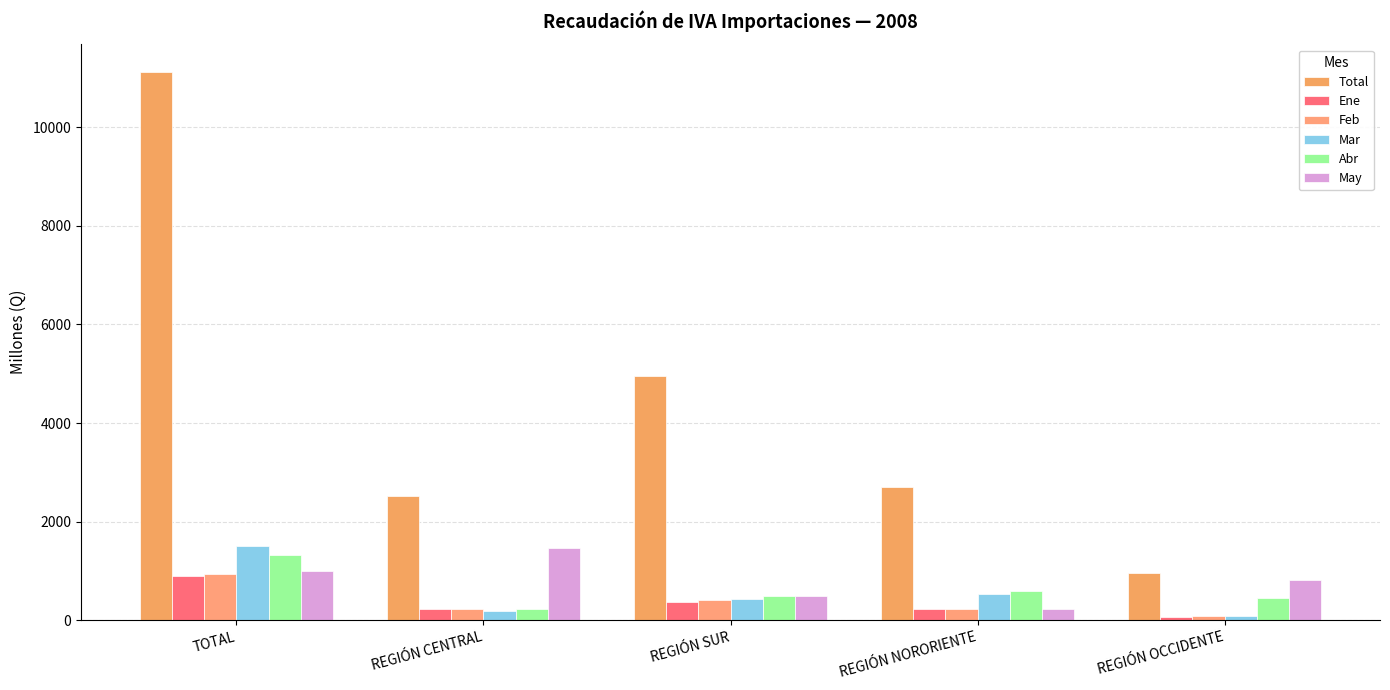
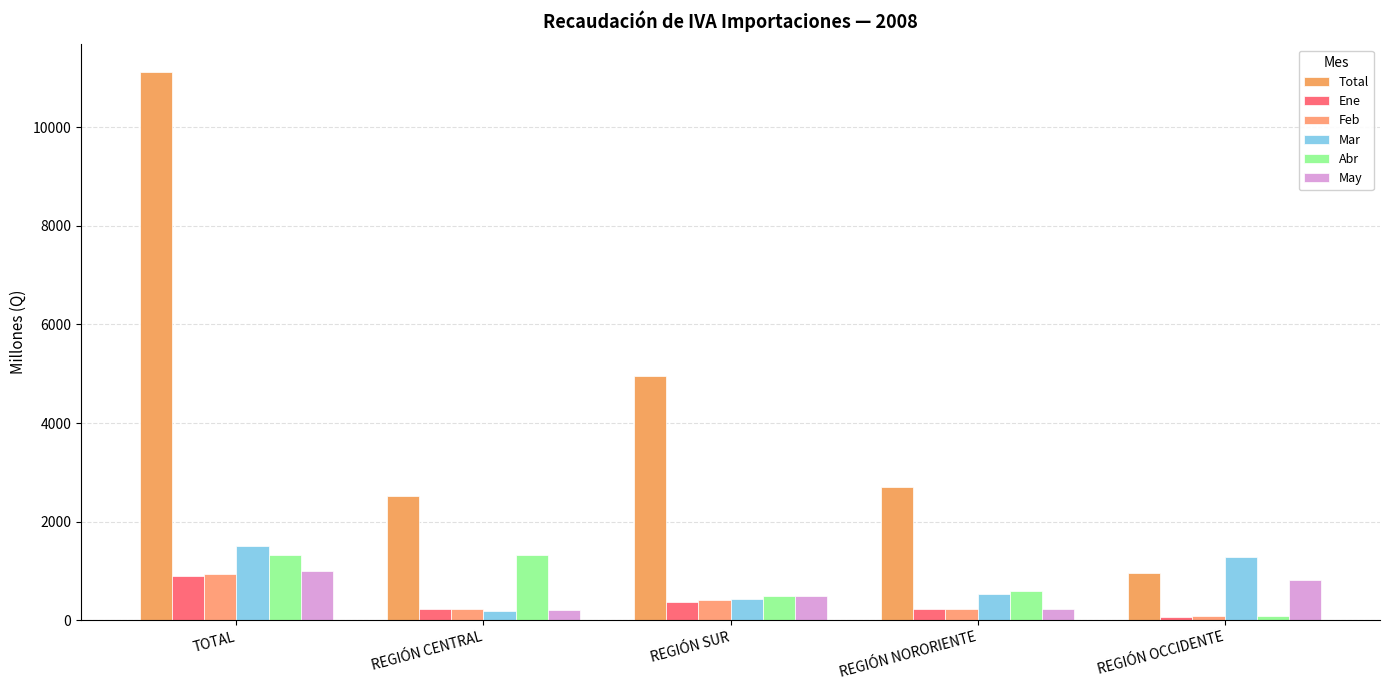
Abr, REGIÓN CENTRAL: 200 -> 1300
May, REGIÓN CENTRAL: 1500 -> 200
Mar, REGIÓN OCCIDENTE: 100 -> 1300
Abr, REGIÓN OCCIDENTE: 500 -> 100
